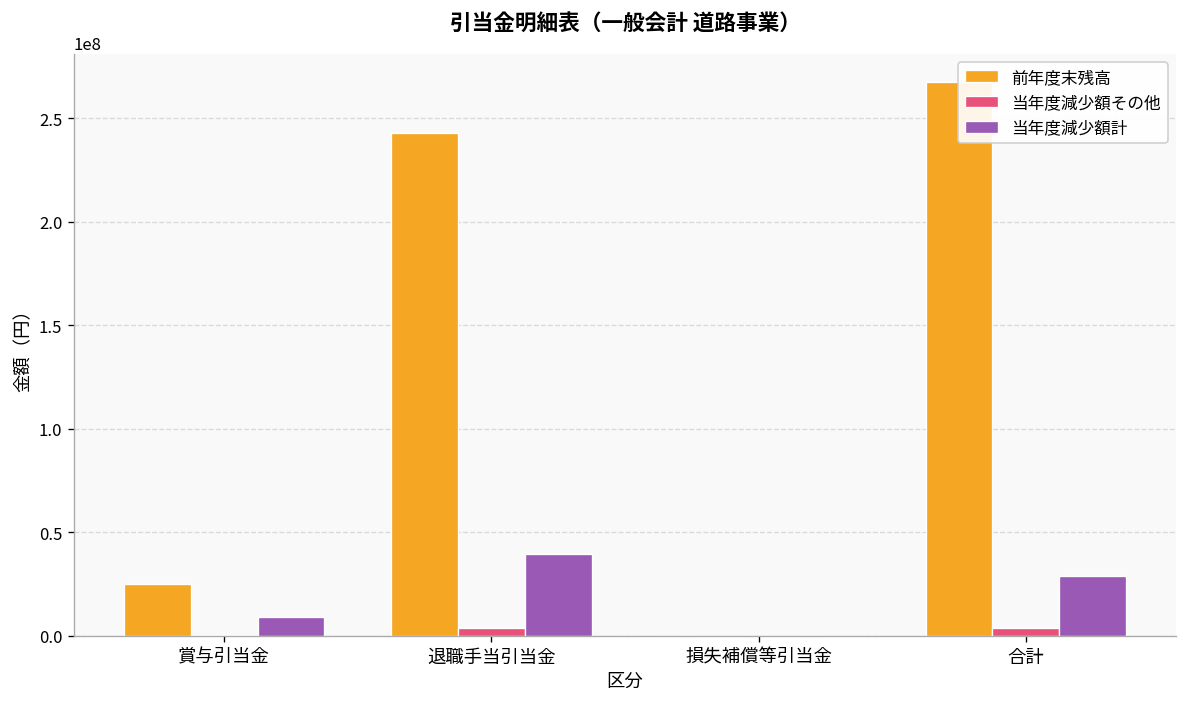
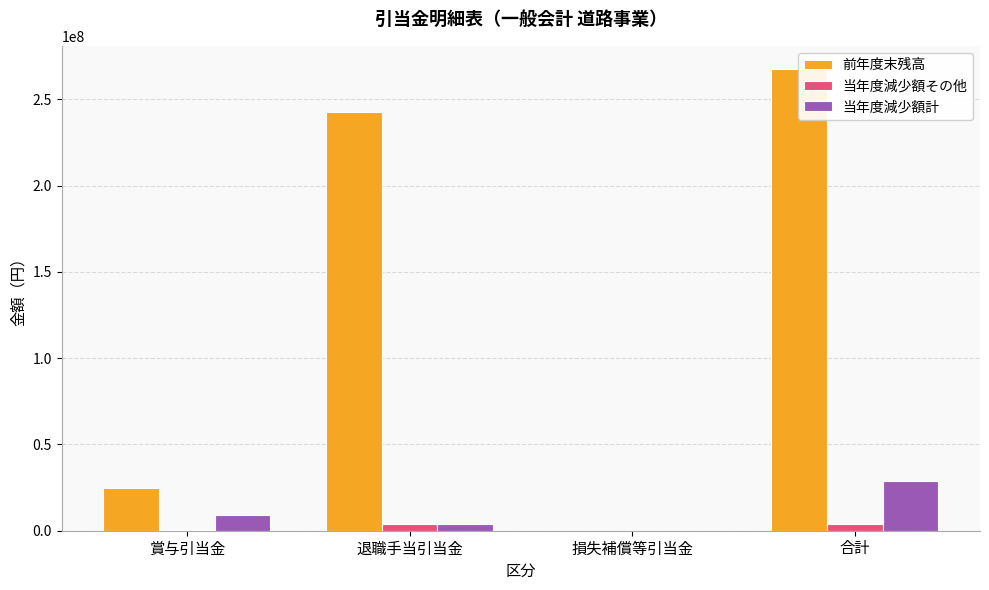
当年度減少額計, 退職手当引当金: 40000000 -> 4000000
